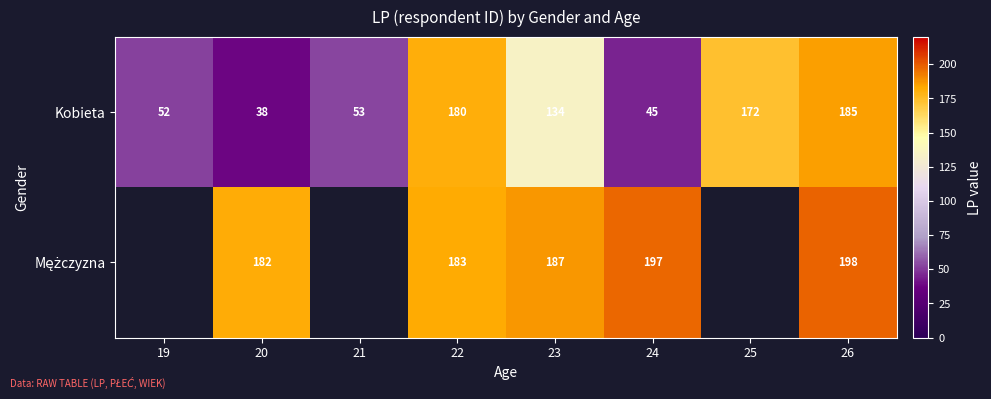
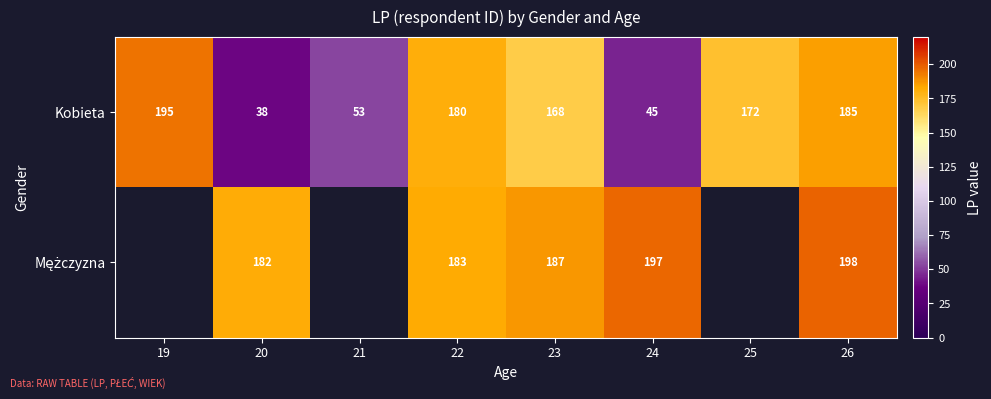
Kobieta, 19: 52 -> 195
Kobieta, 23: 134 -> 168
